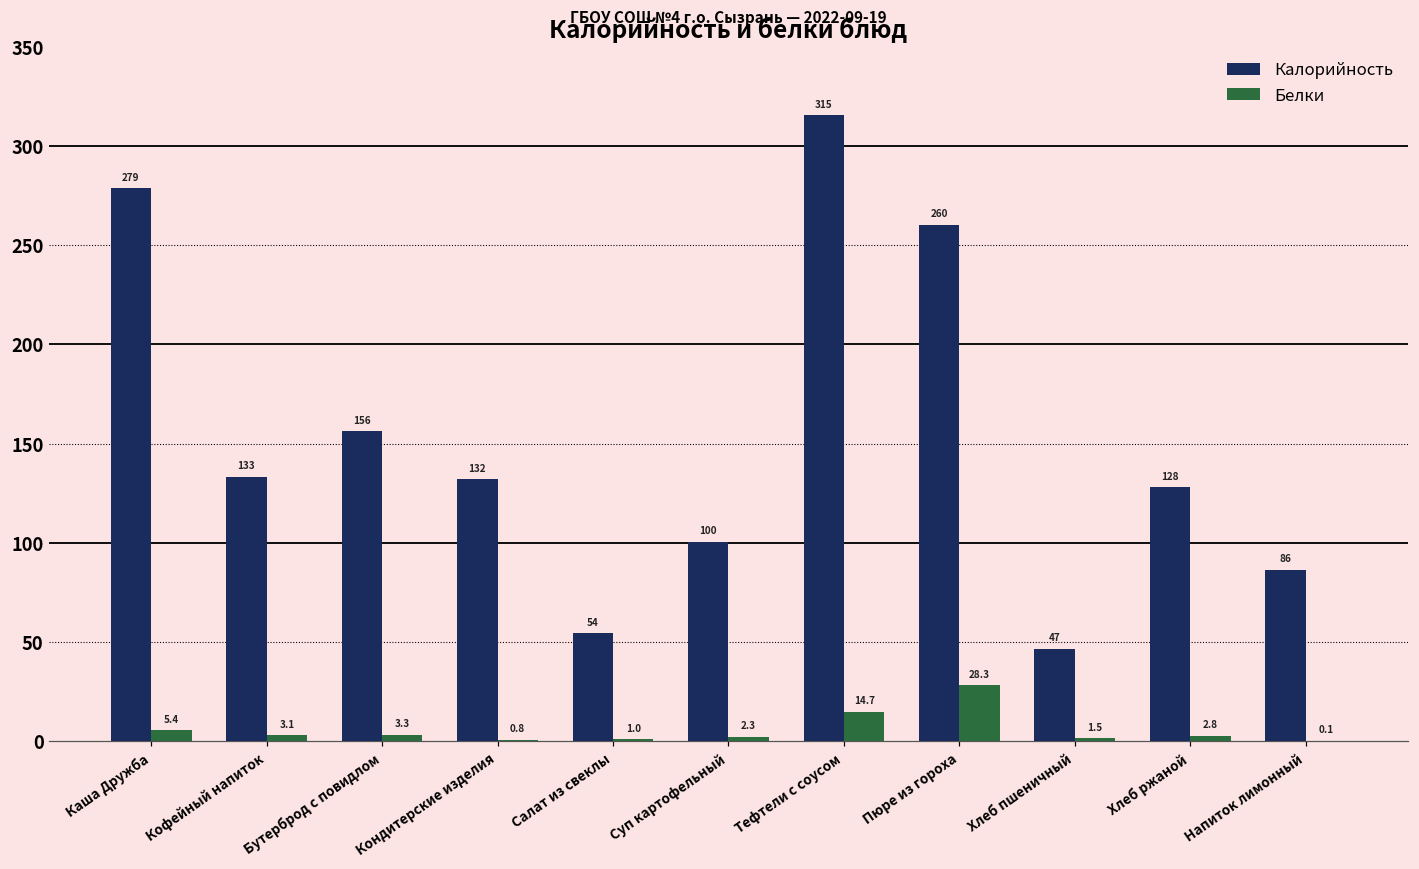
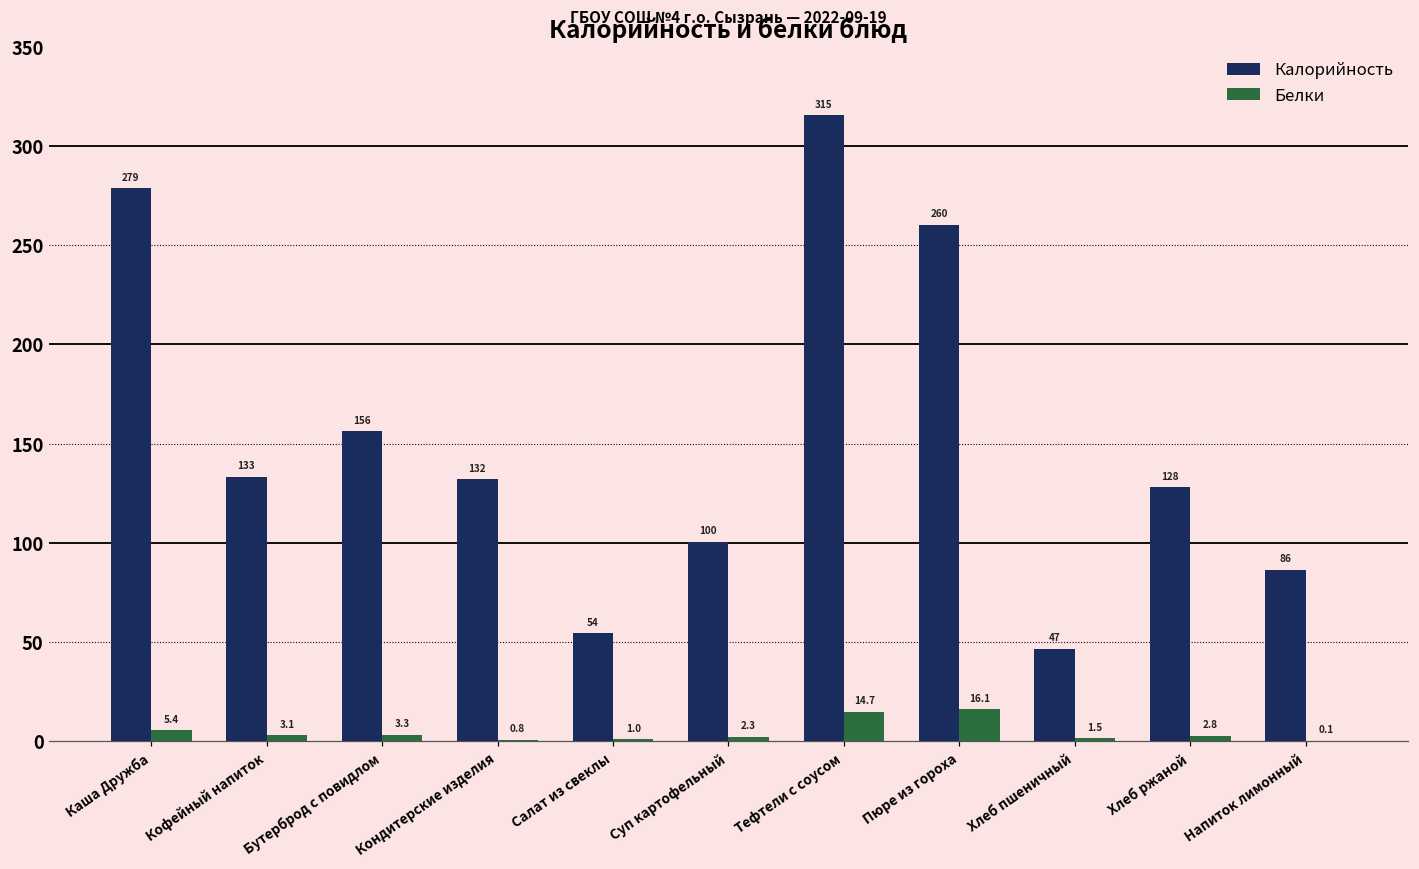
Белки, Пюре из гороха: 28.3 -> 16.1
